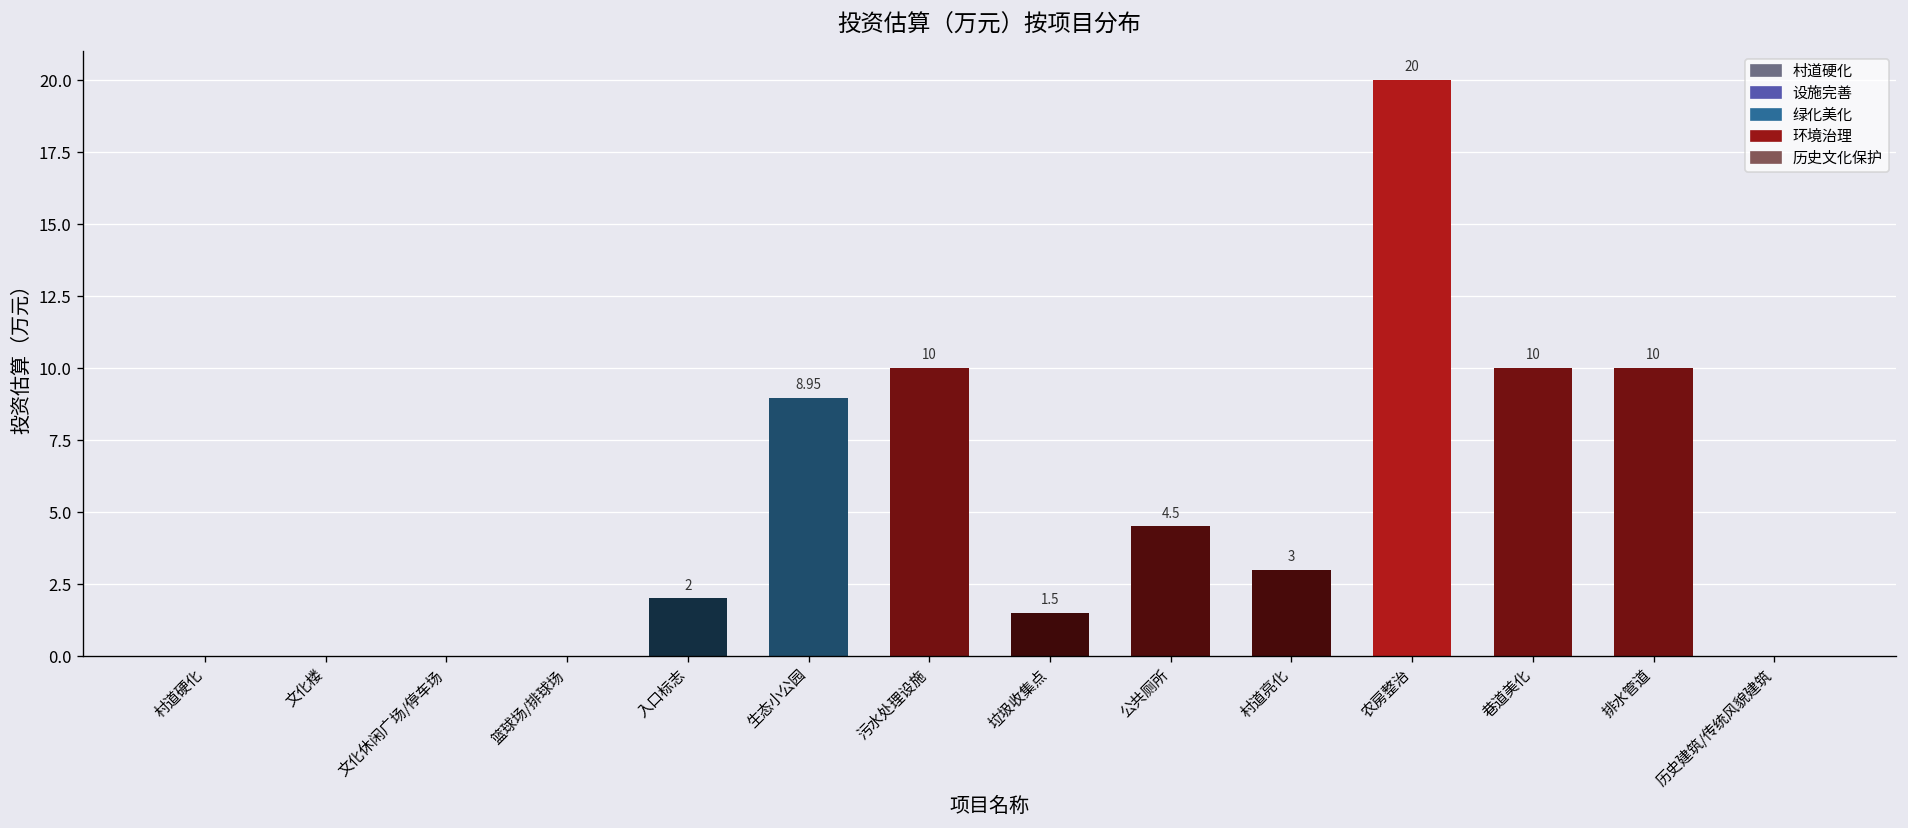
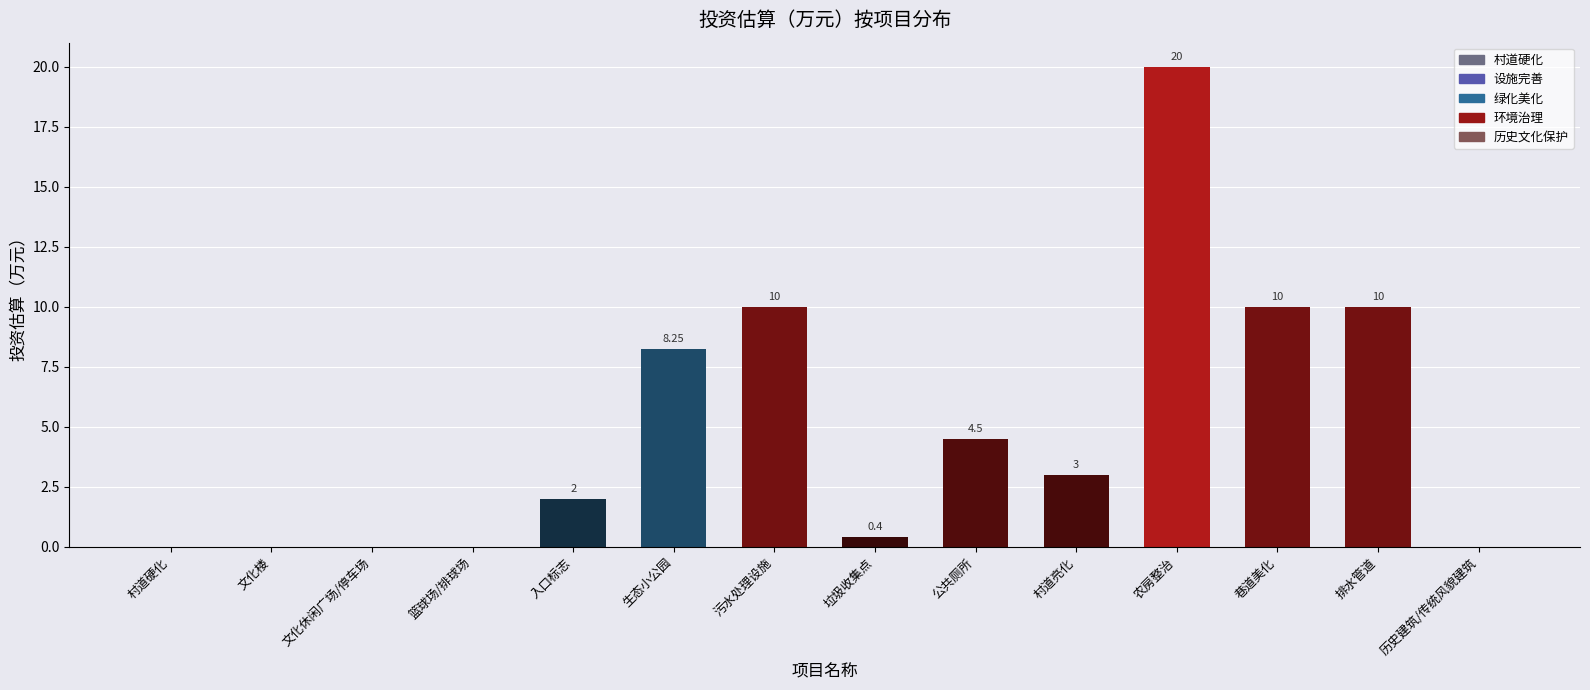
生态小公园: 8.95 -> 8.25
垃圾收集点: 1.5 -> 0.4
